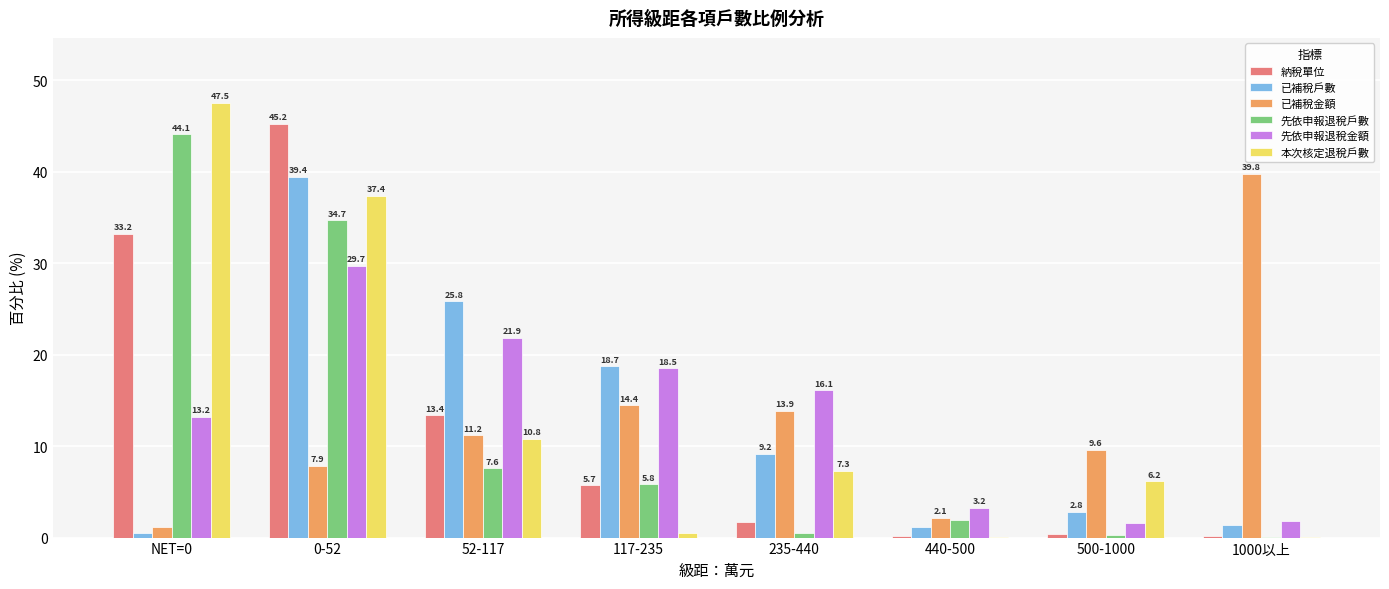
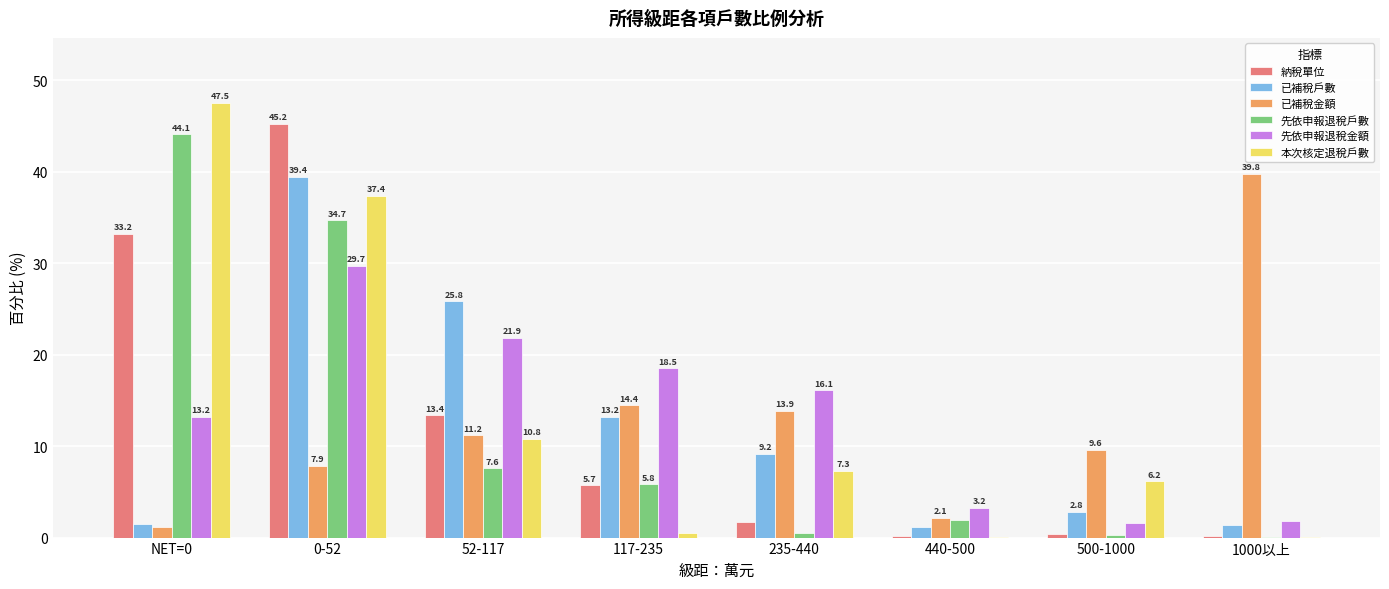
已補稅戶數, NET=0: 0 -> 1
已補稅戶數, 117-235: 18.7 -> 13.2
